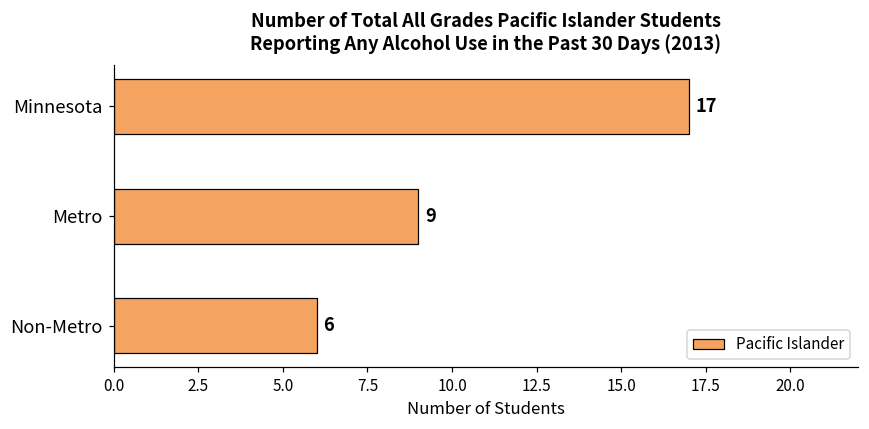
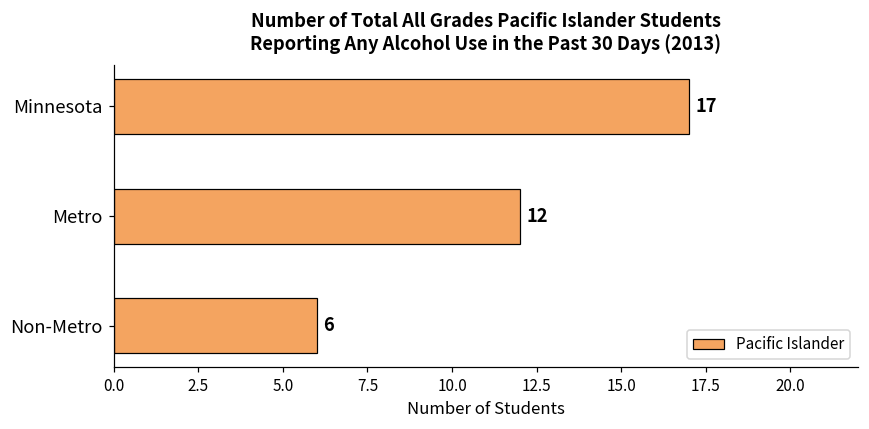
Metro: 9 -> 12
